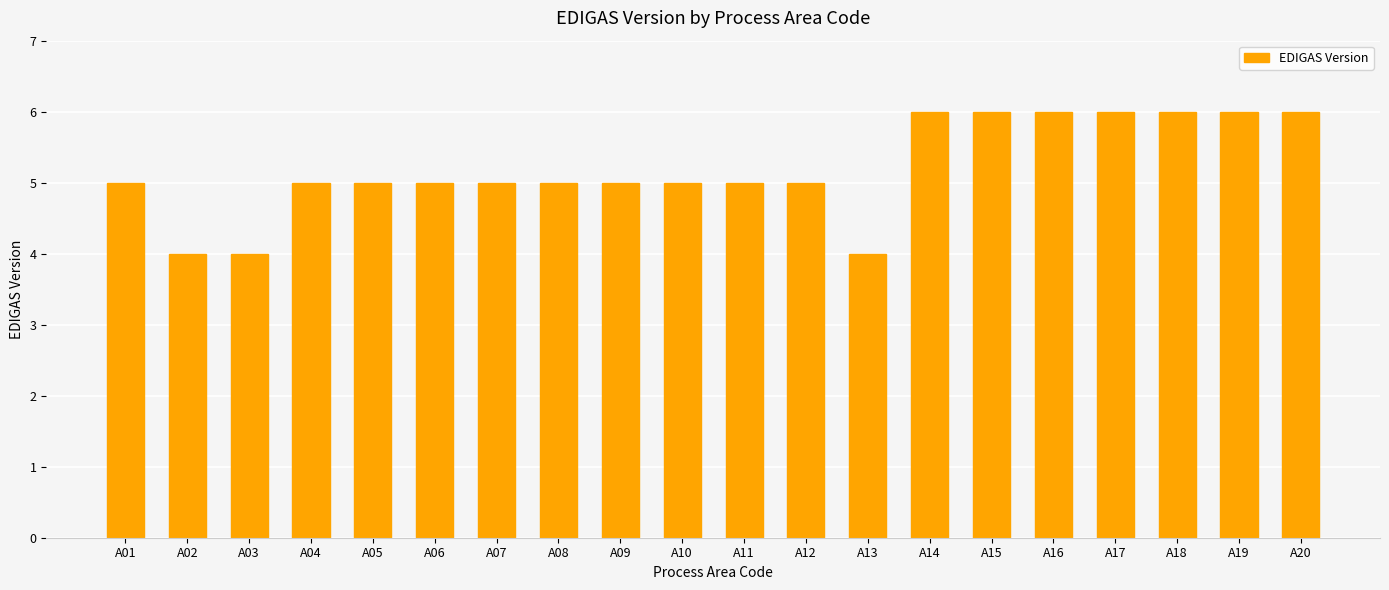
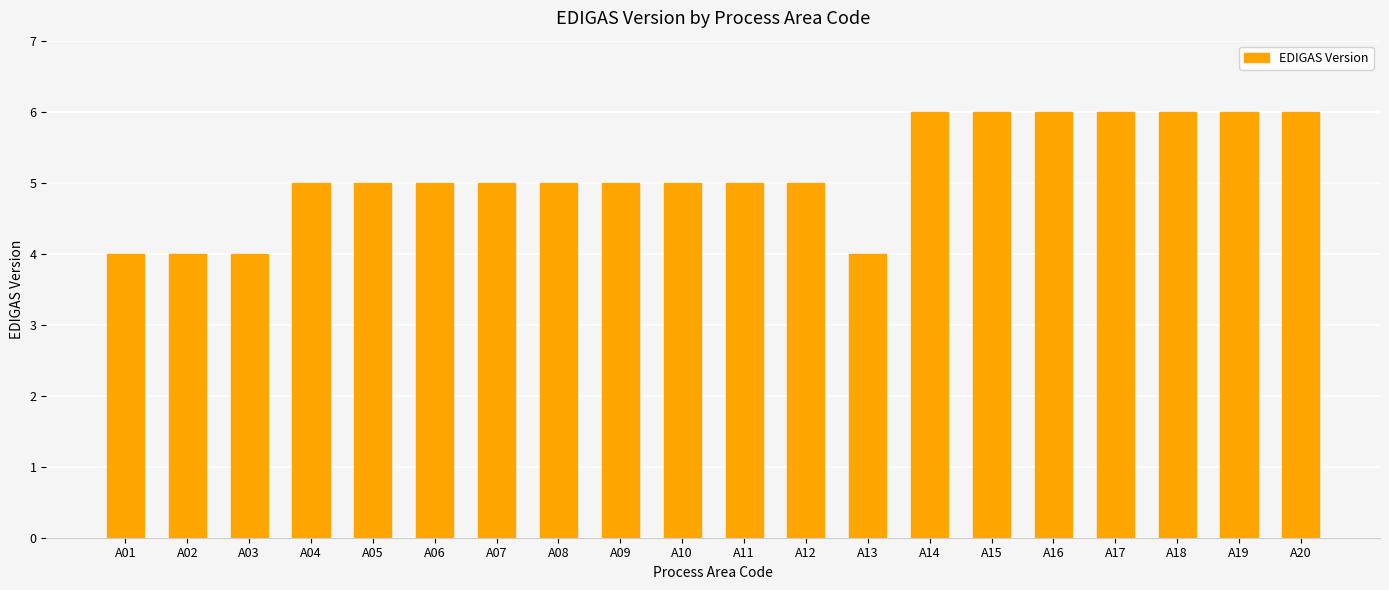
A01: 5 -> 4
